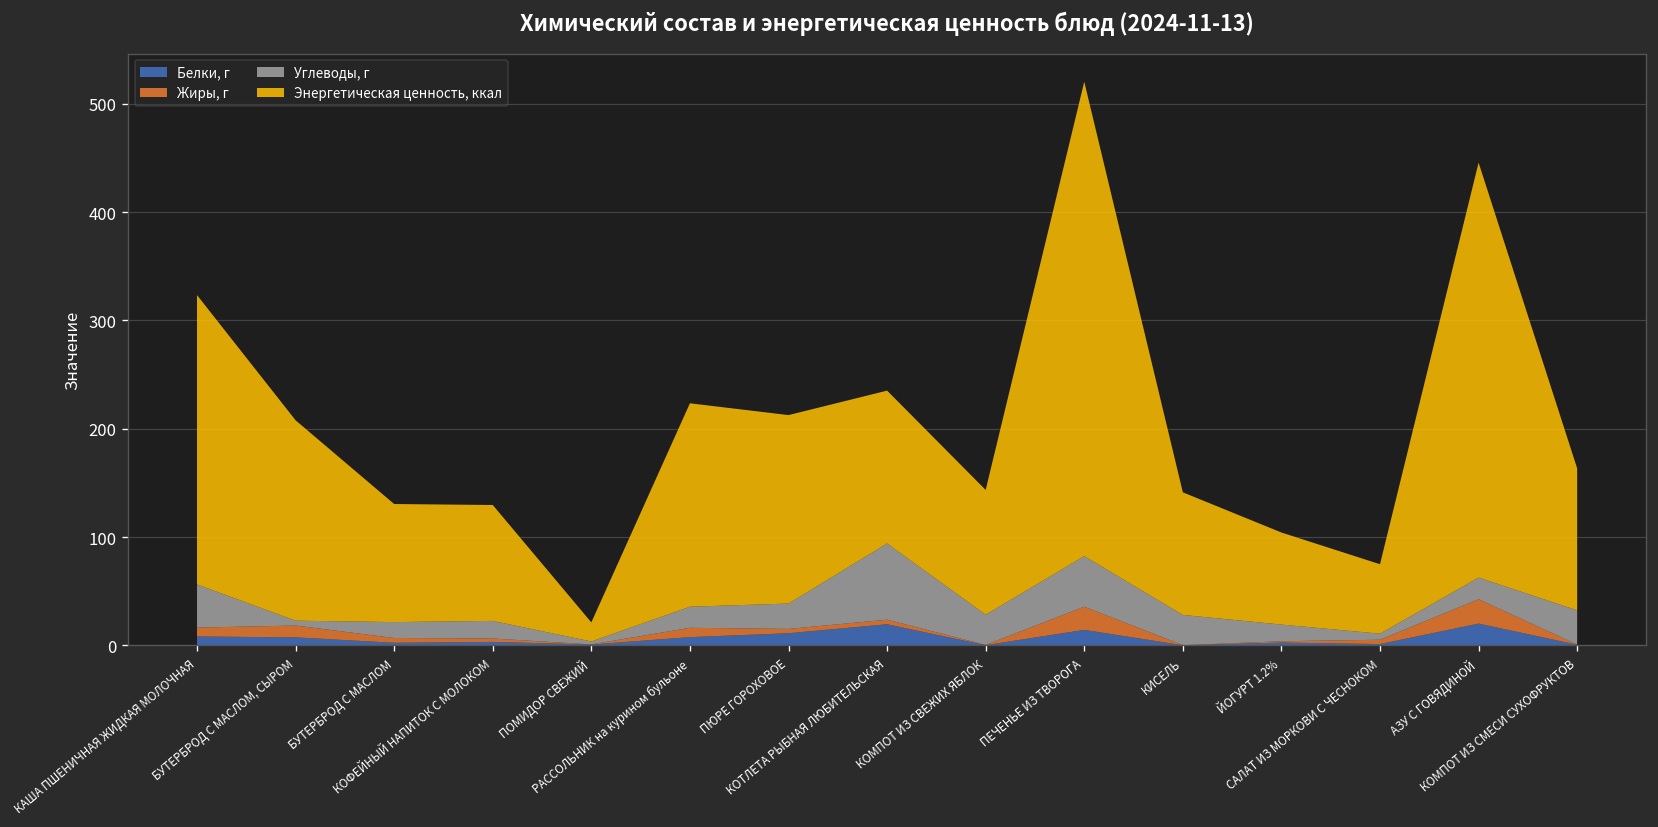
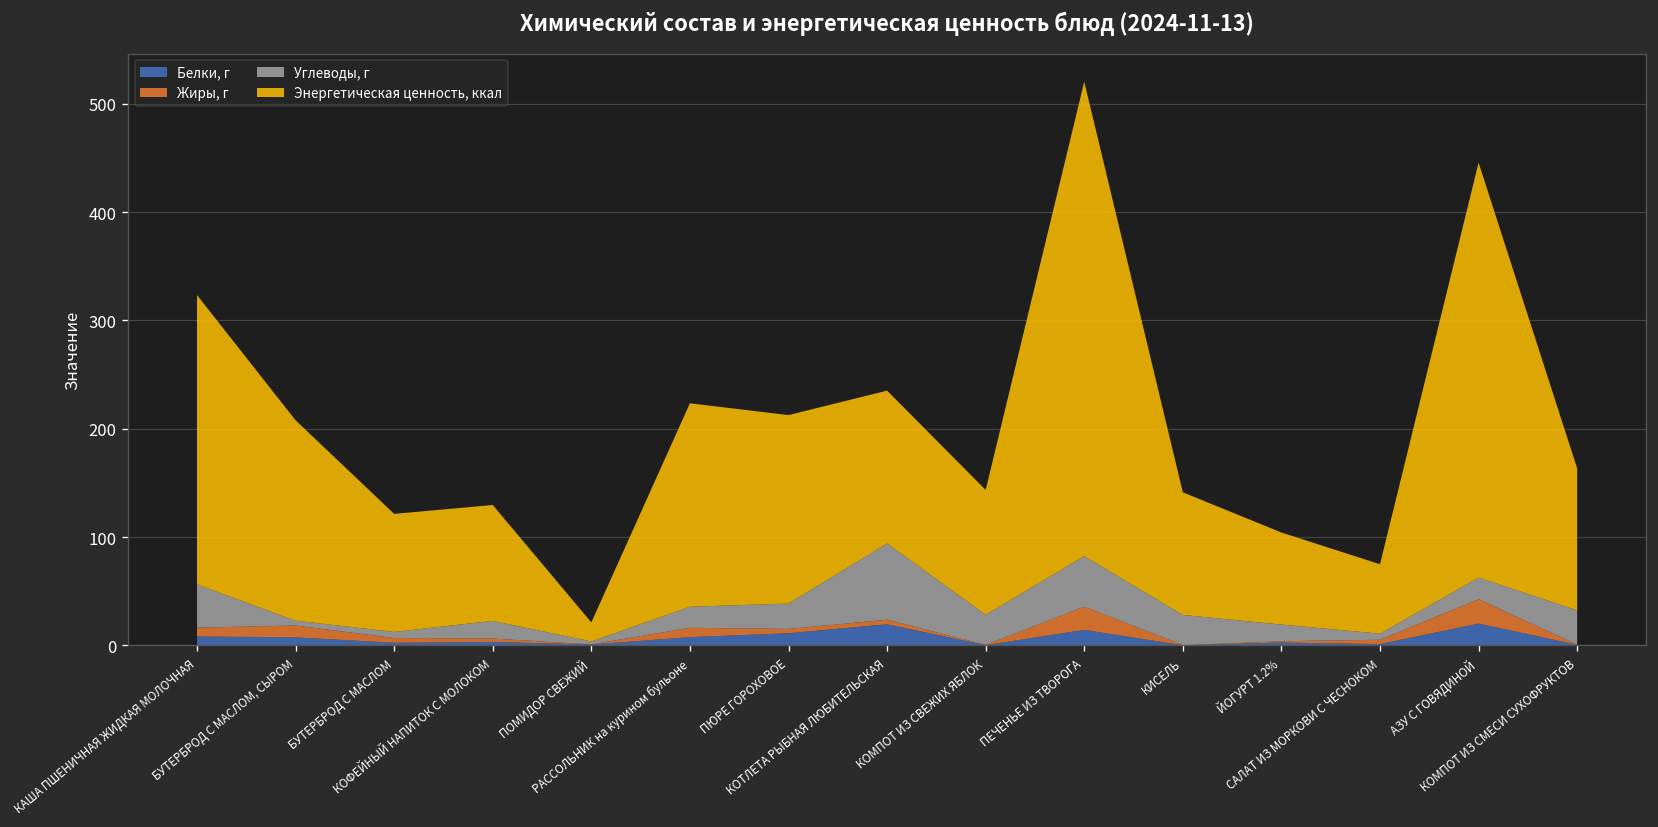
Углеводы, г, БУТЕРБРОД С МАСЛОМ: 15 -> 6
